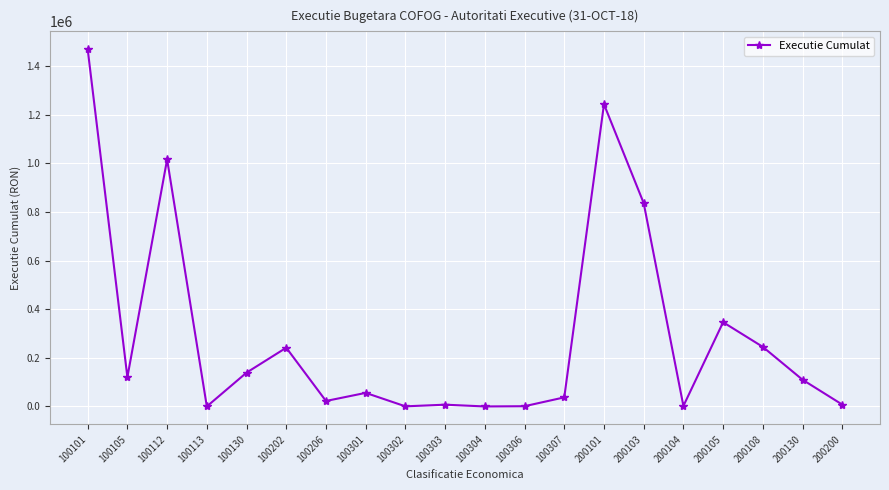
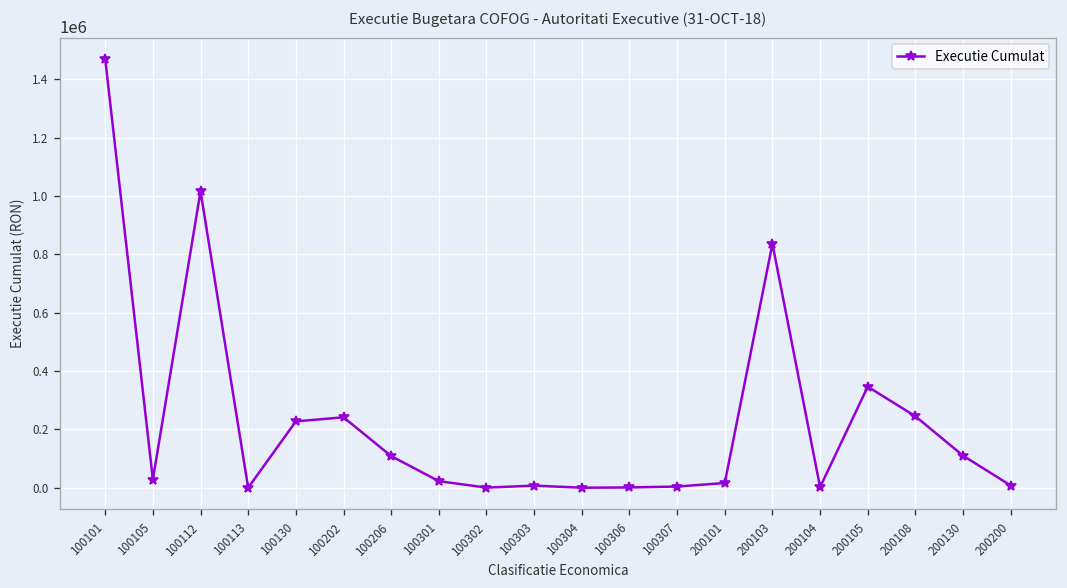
100105: 120000 -> 30000
100130: 140000 -> 230000
100206: 20000 -> 110000
100301: 60000 -> 20000
100307: 40000 -> 0
200101: 1240000 -> 20000
